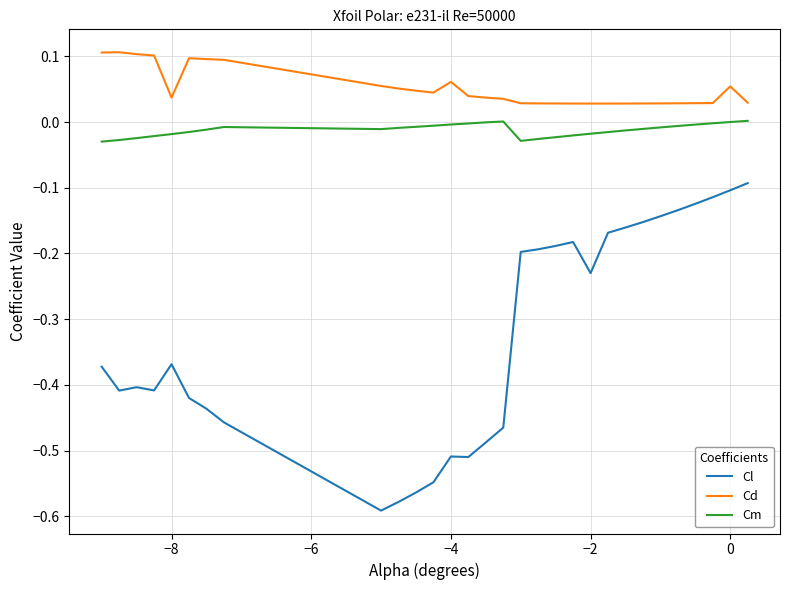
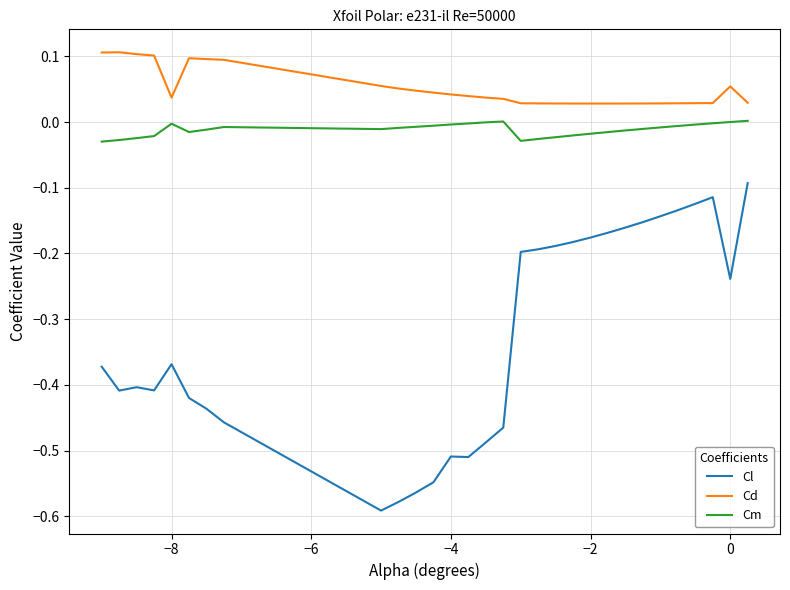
Cm, −8: -0.02 -> 0.00
Cd, −4: 0.06 -> 0.04
Cl, −2: -0.23 -> -0.18
Cl, 0: -0.10 -> -0.24
